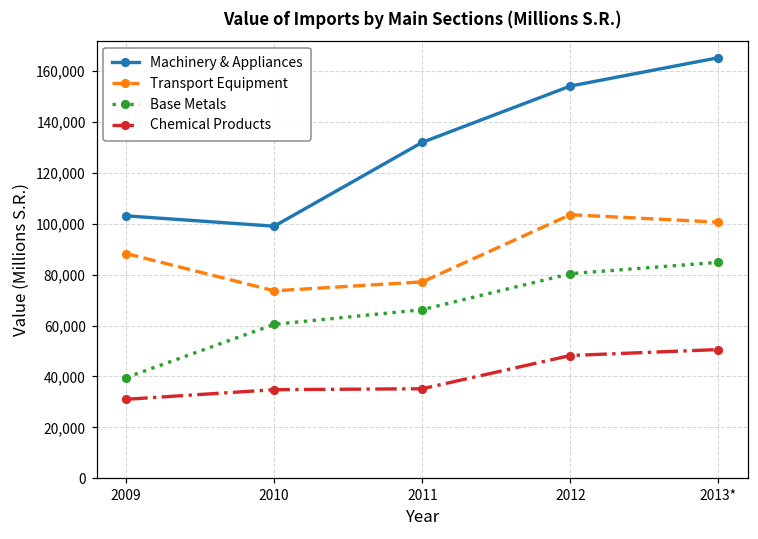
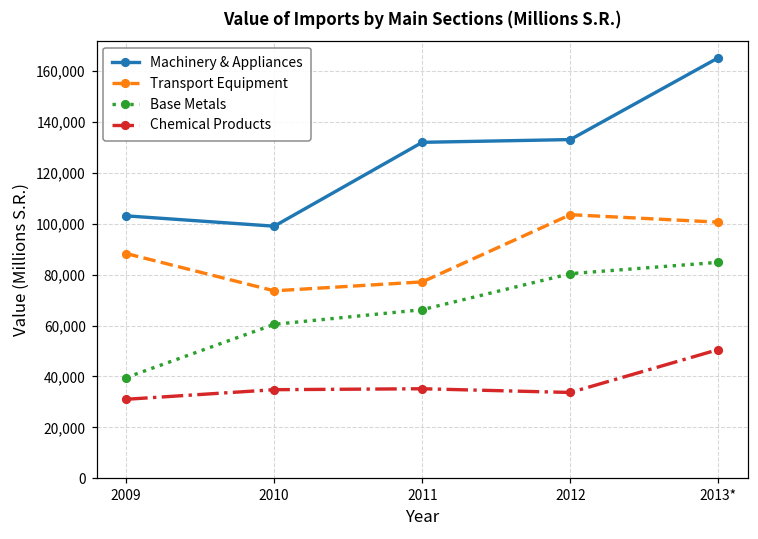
Machinery & Appliances, 2012: 154,000 -> 133,000
Chemical Products, 2012: 48,000 -> 34,000
